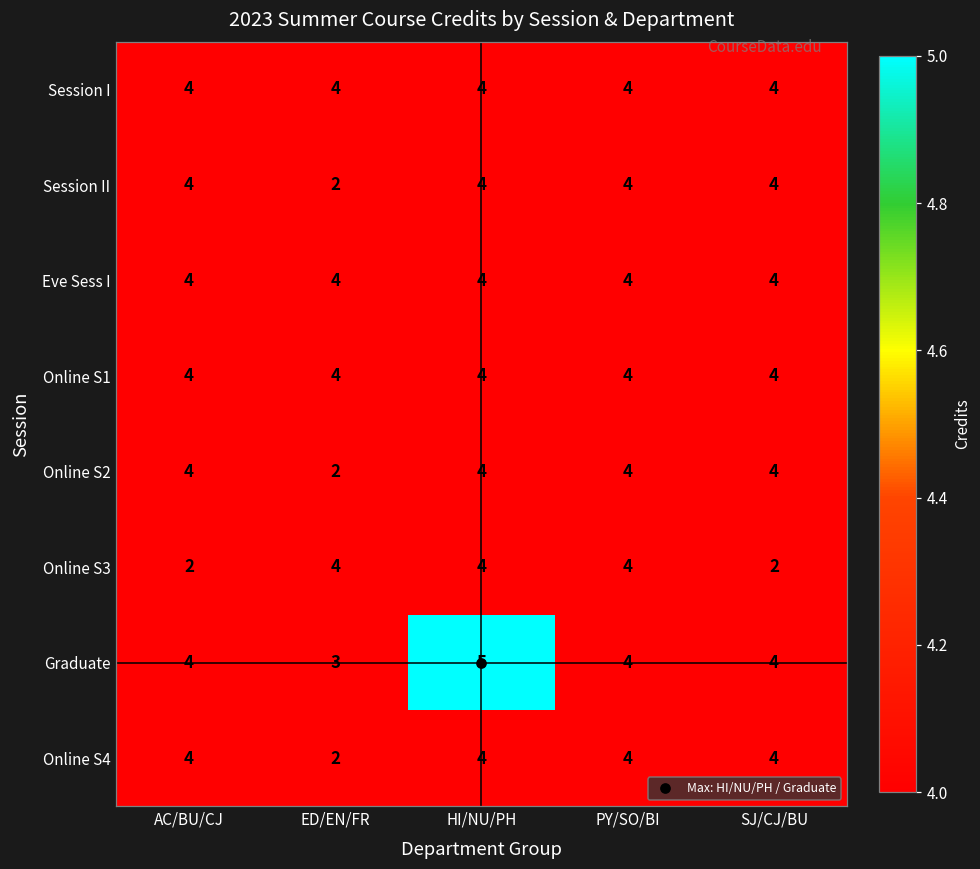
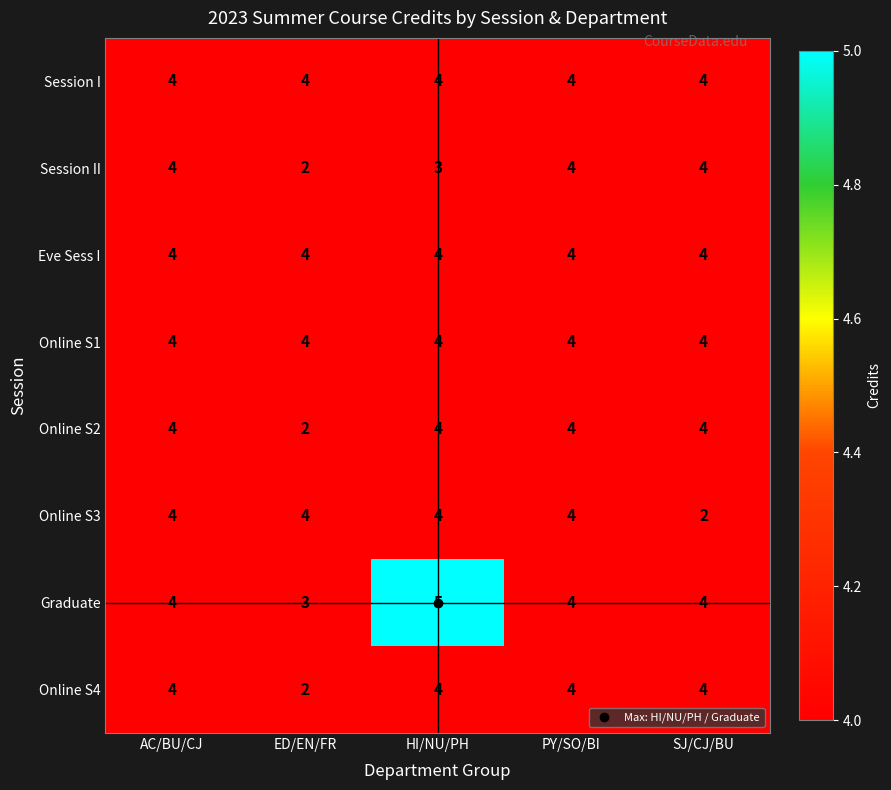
Session II, HI/NU/PH: 4 -> 3
Online S3, AC/BU/CJ: 2 -> 4
